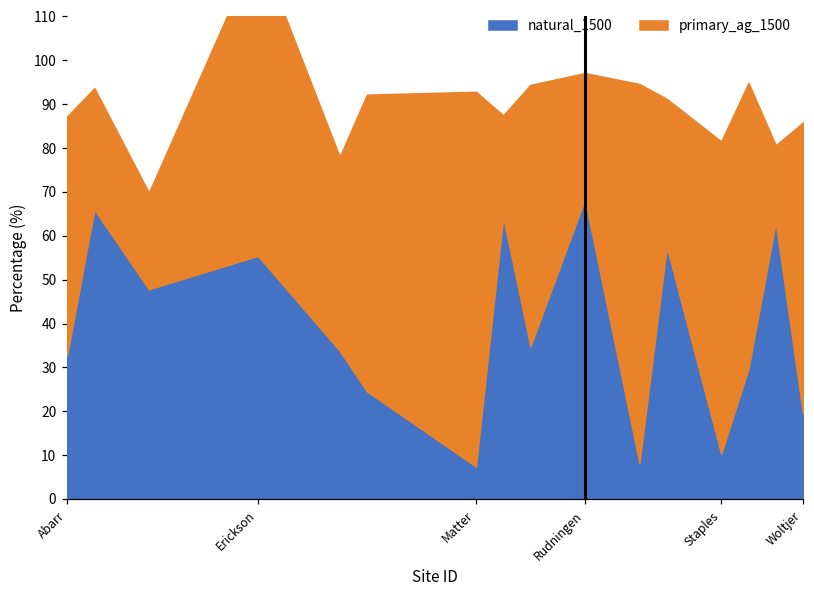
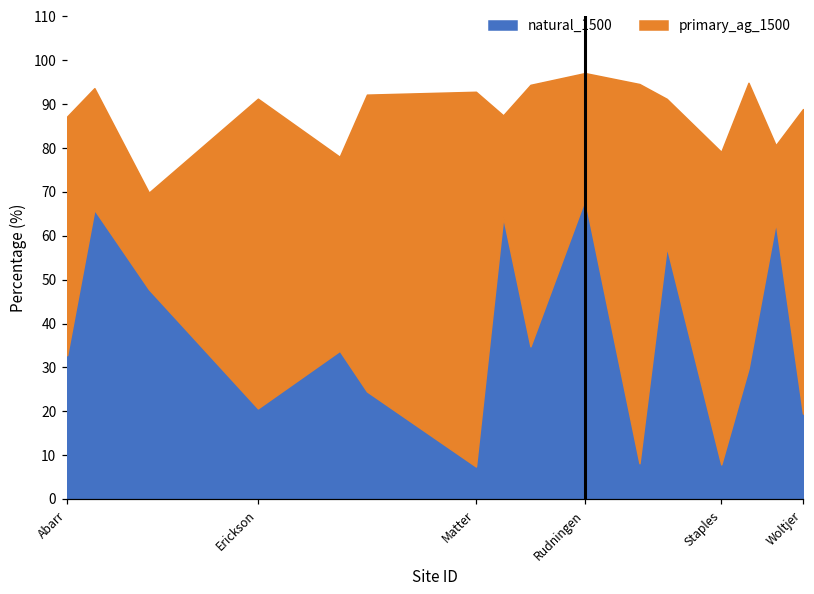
natural_1500, Erickson: 55 -> 21
natural_1500, Staples: 10 -> 8
primary_ag_1500, Woltjer: 66 -> 69
